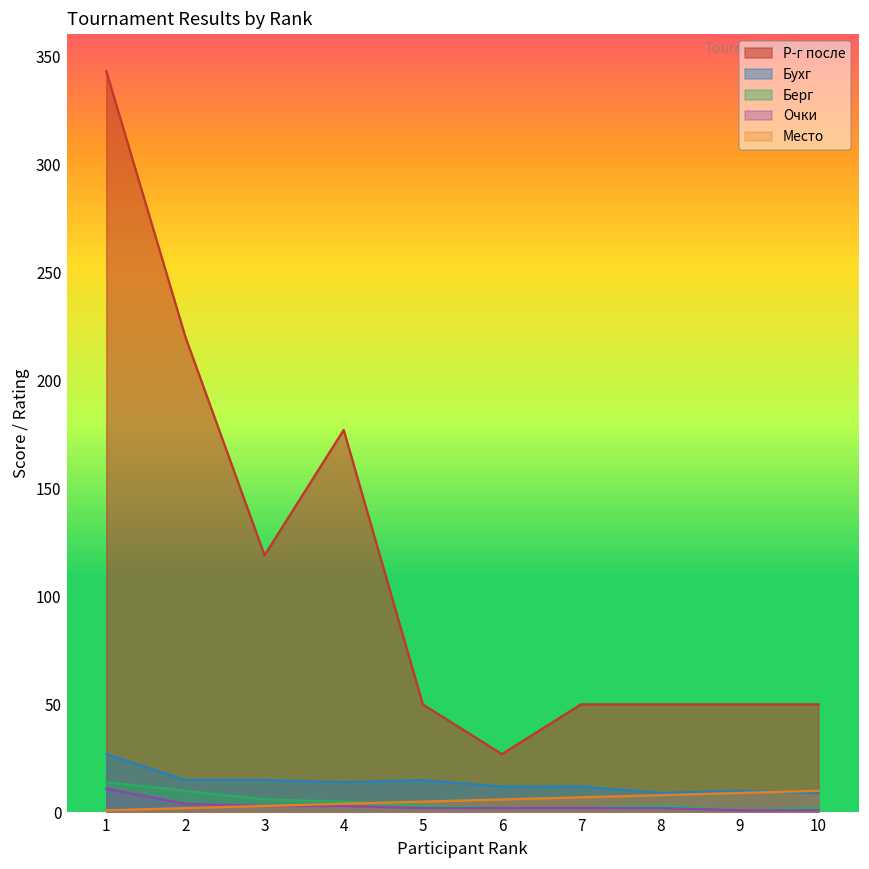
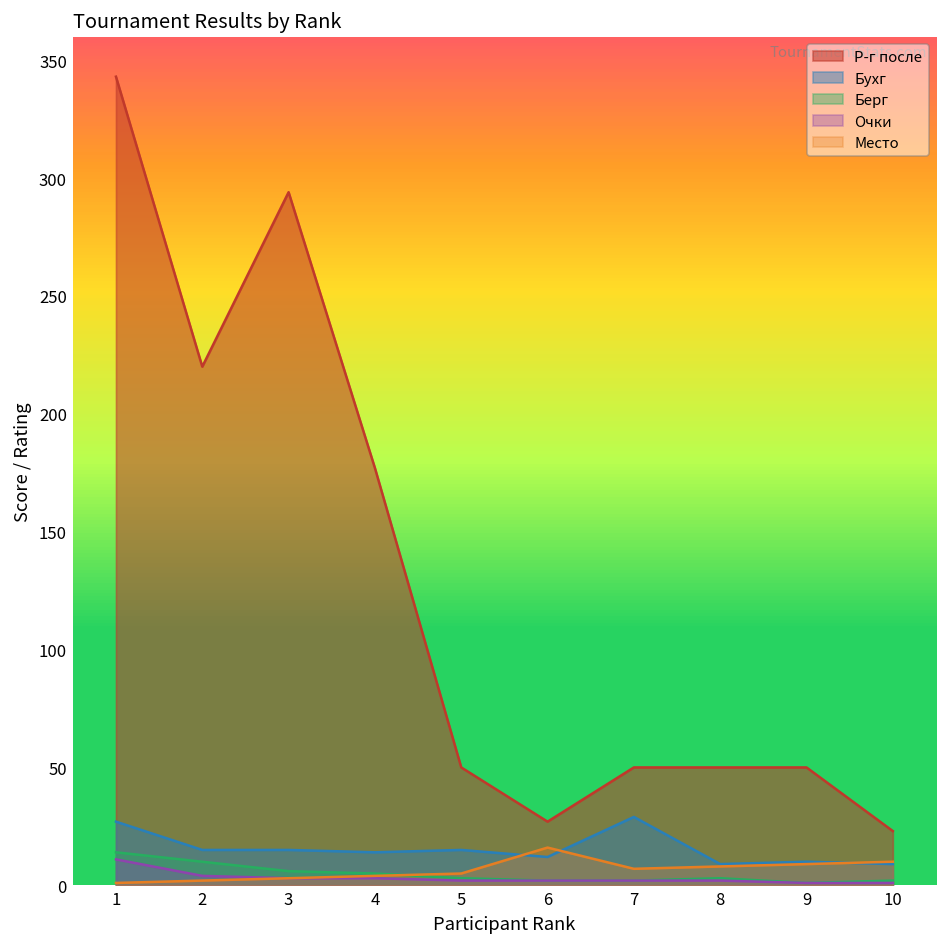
Р-г после, 3: 119 -> 294
Место, 6: 6 -> 16
Бухг, 7: 12 -> 29
Р-г после, 10: 50 -> 23
